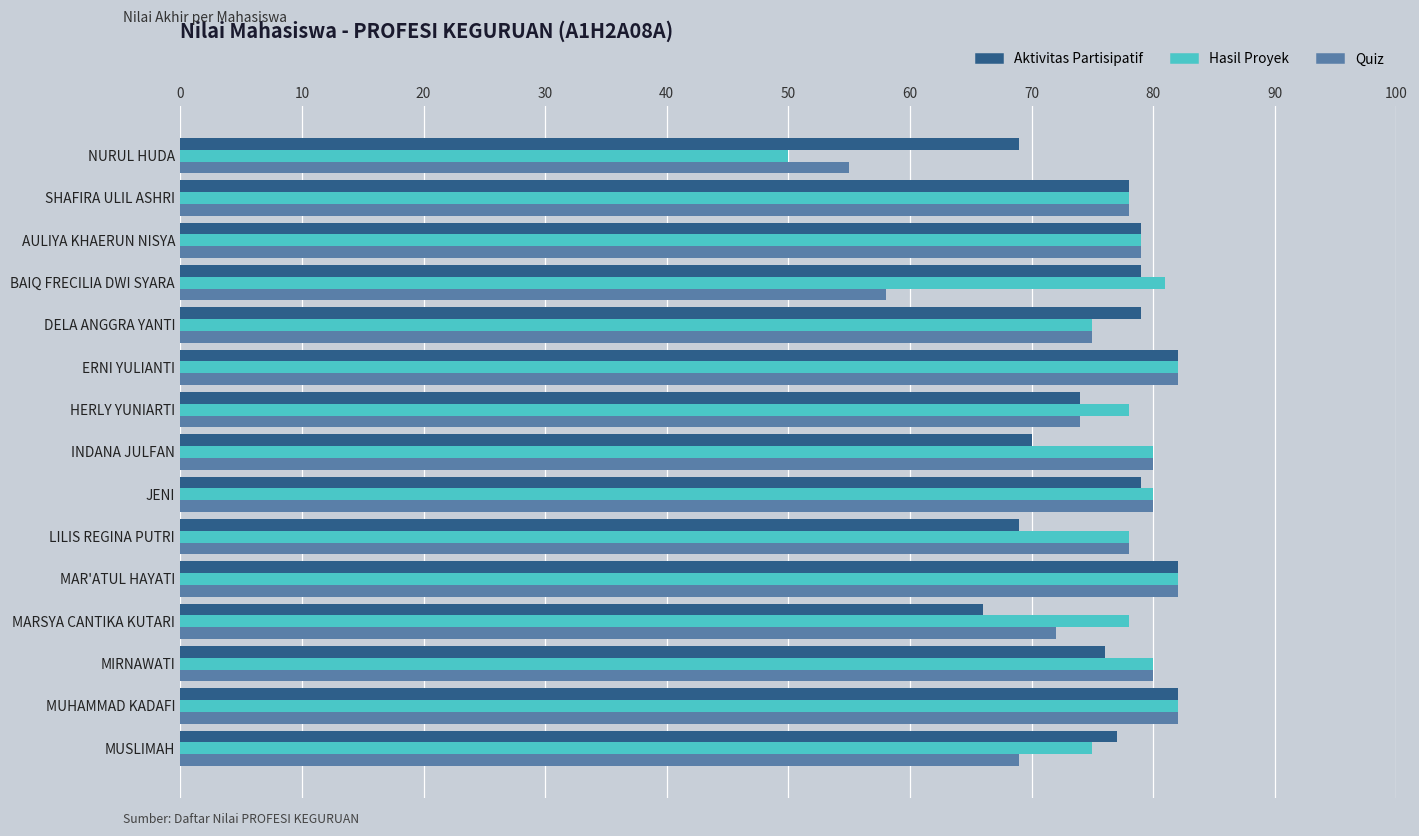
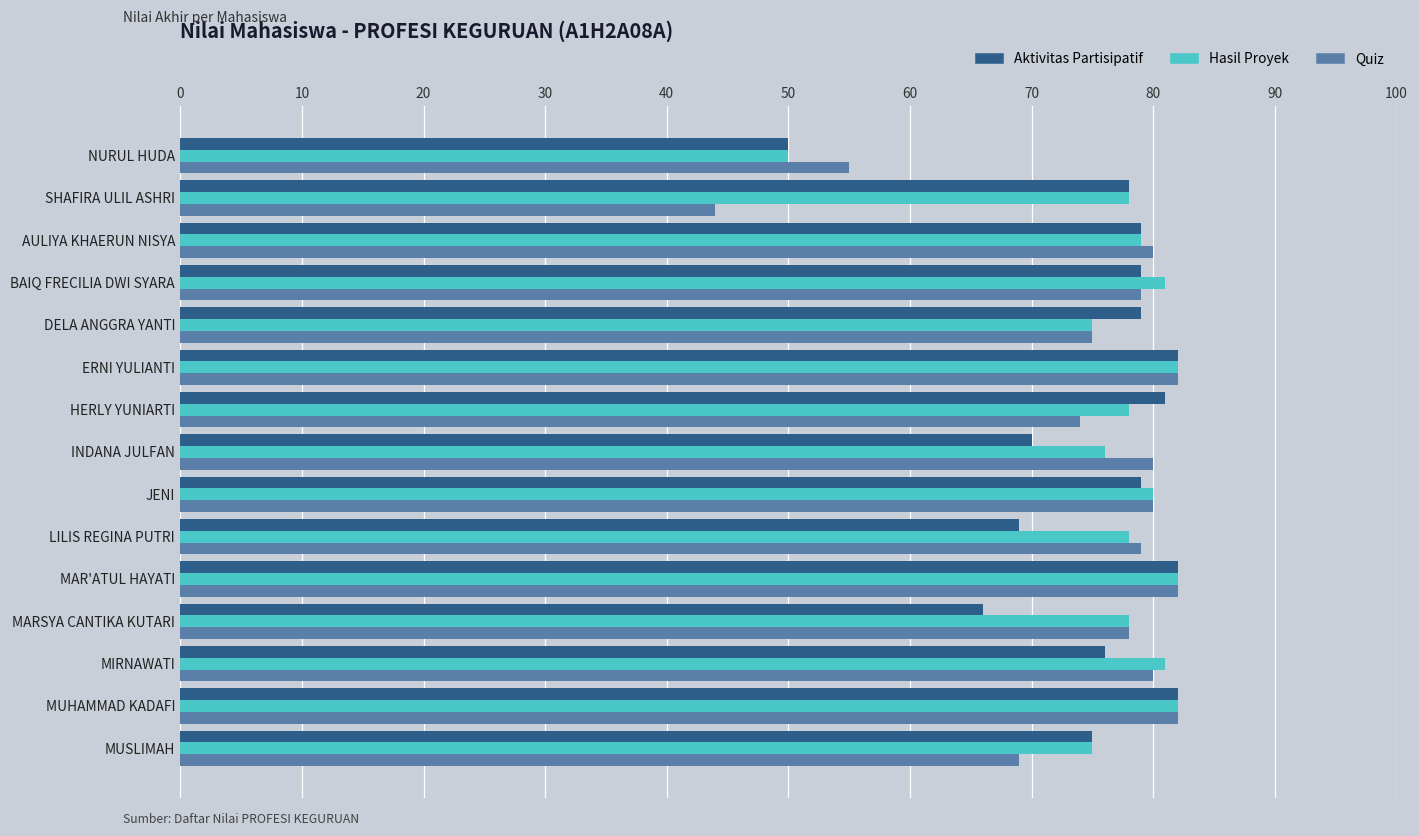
Aktivitas Partisipatif, NURUL HUDA: 69 -> 50
Quiz, SHAFIRA ULIL ASHRI: 78 -> 44
Quiz, AULIYA KHAERUN NISYA: 79 -> 80
Quiz, BAIQ FRECILIA DWI SYARA: 58 -> 79
Aktivitas Partisipatif, HERLY YUNIARTI: 74 -> 81
Hasil Proyek, INDANA JULFAN: 80 -> 76
Quiz, LILIS REGINA PUTRI: 78 -> 79
Quiz, MARSYA CANTIKA KUTARI: 72 -> 78
Hasil Proyek, MIRNAWATI: 80 -> 81
Aktivitas Partisipatif, MUSLIMAH: 77 -> 75
